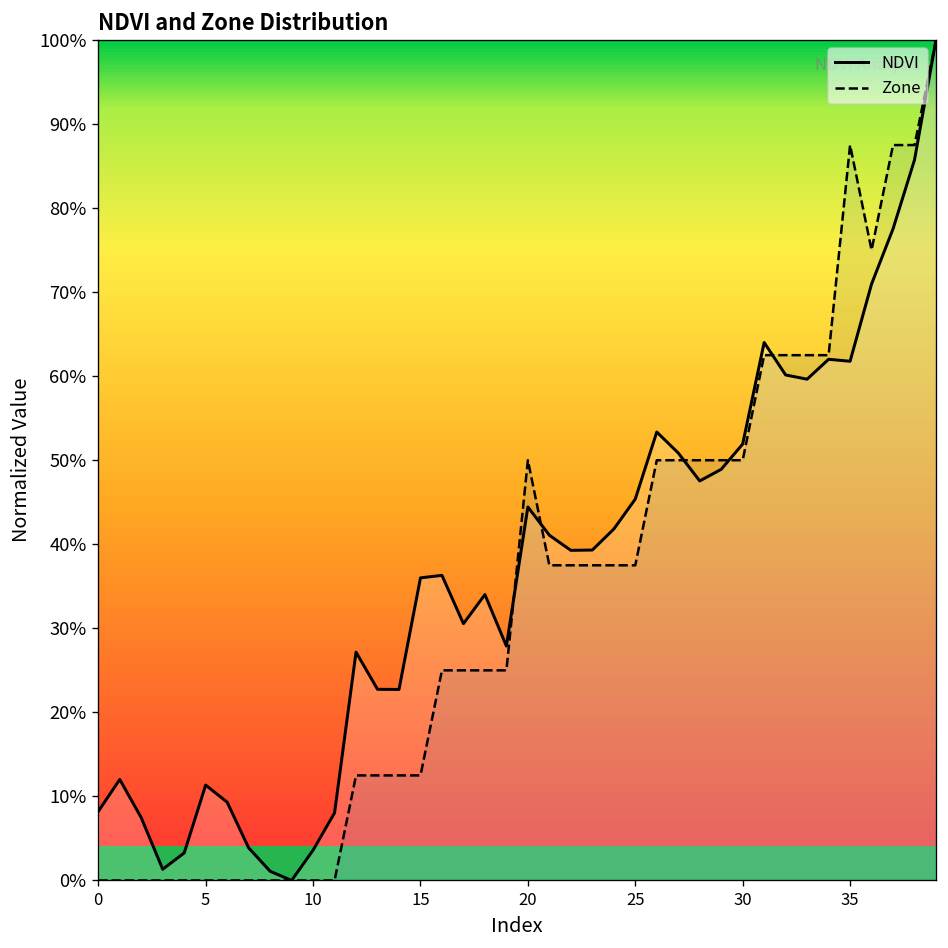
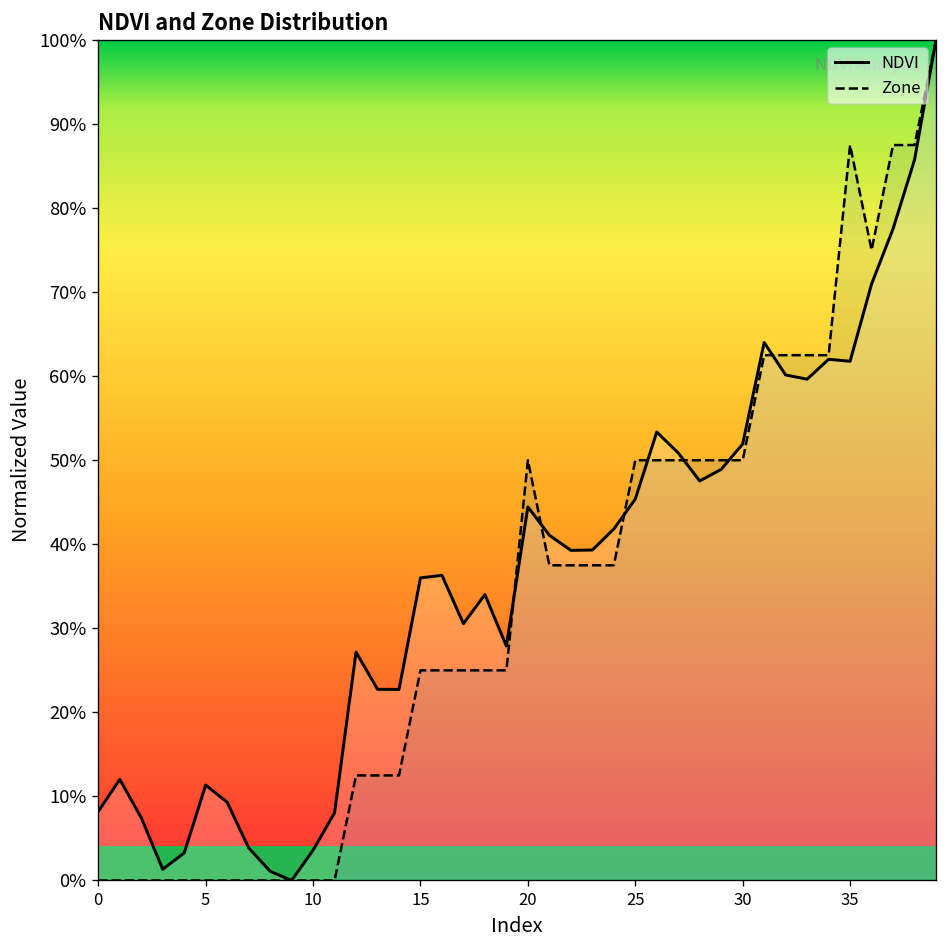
Zone, 15: 13% -> 25%
Zone, 25: 38% -> 50%
